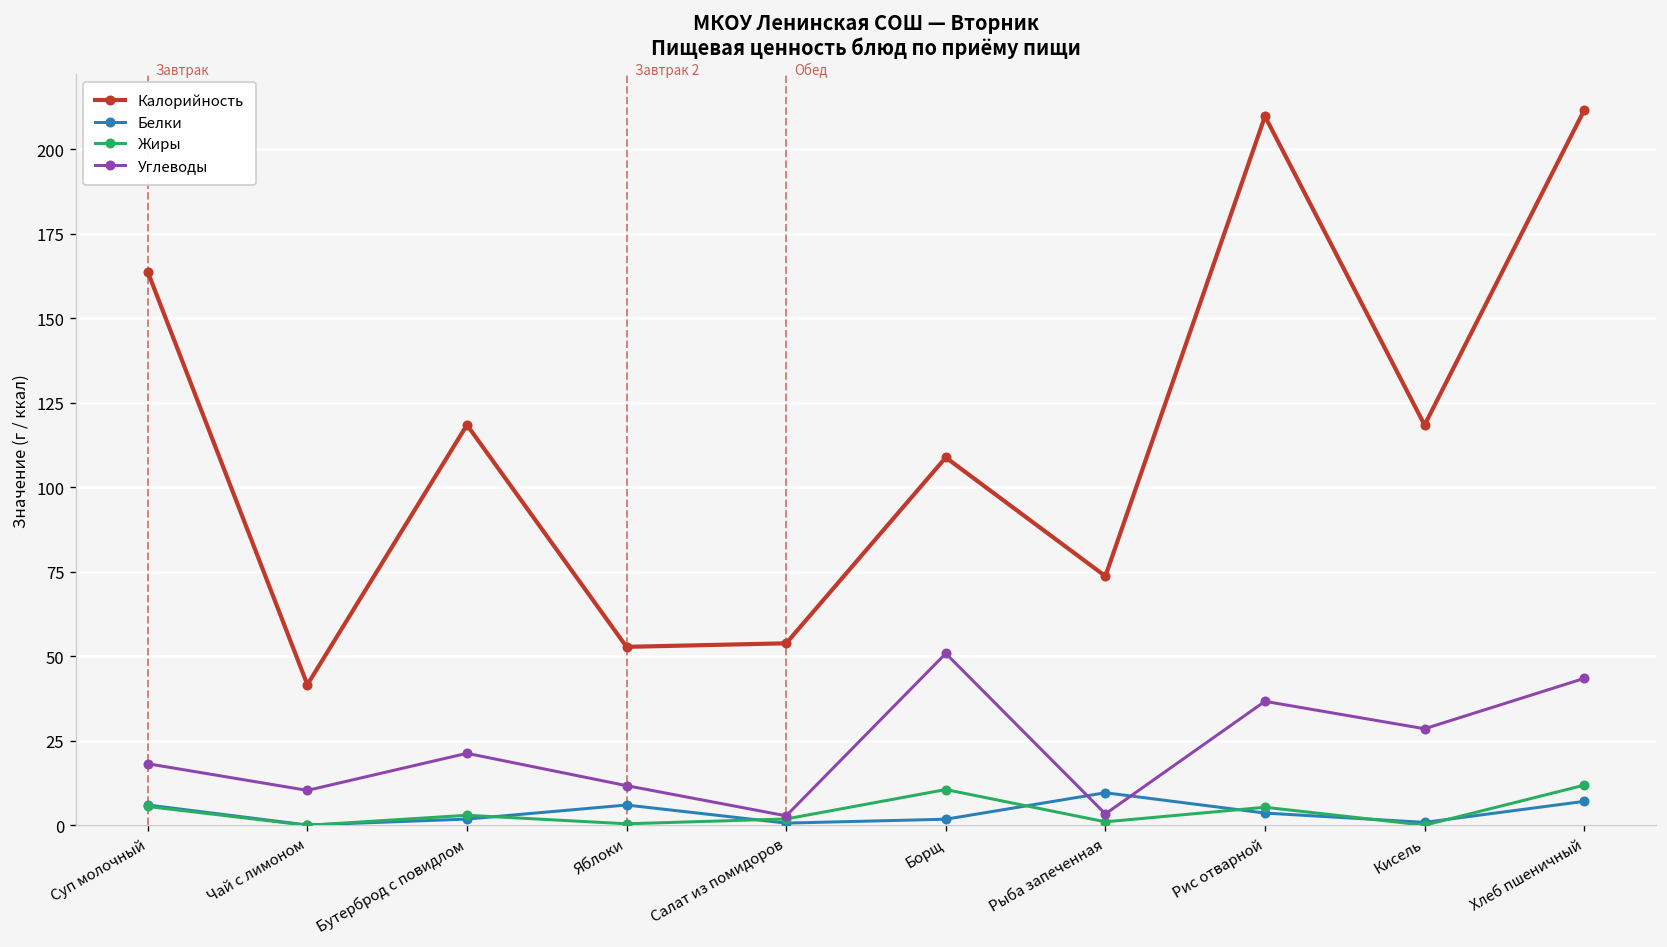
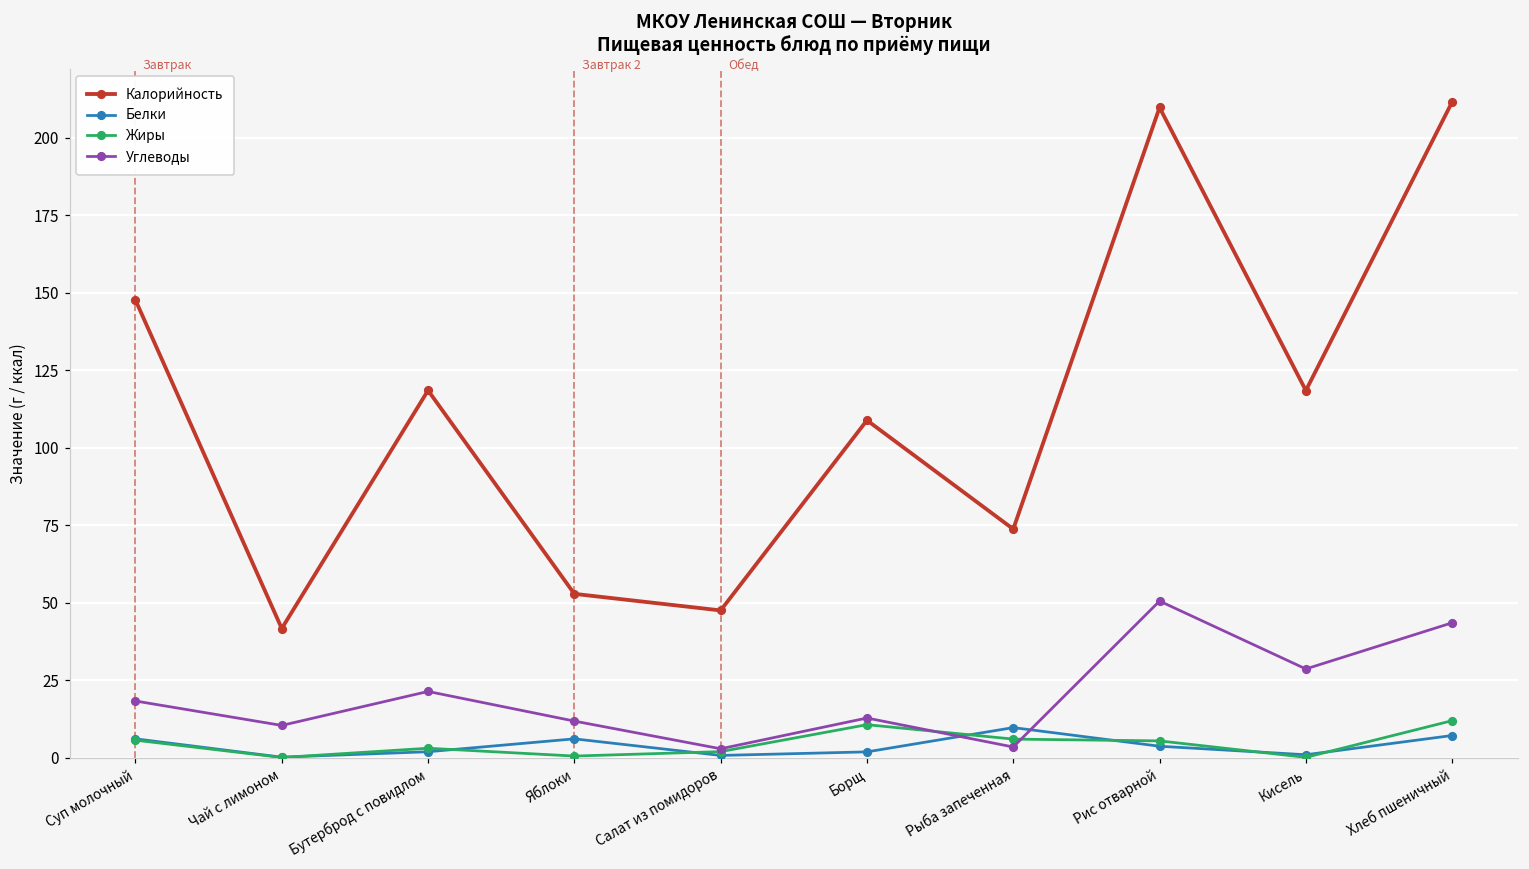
Калорийность, Суп молочный: 164 -> 148
Калорийность, Салат из помидоров: 54 -> 47
Углеводы, Борщ: 51 -> 13
Жиры, Рыба запеченная: 1 -> 6
Углеводы, Рис отварной: 37 -> 50
